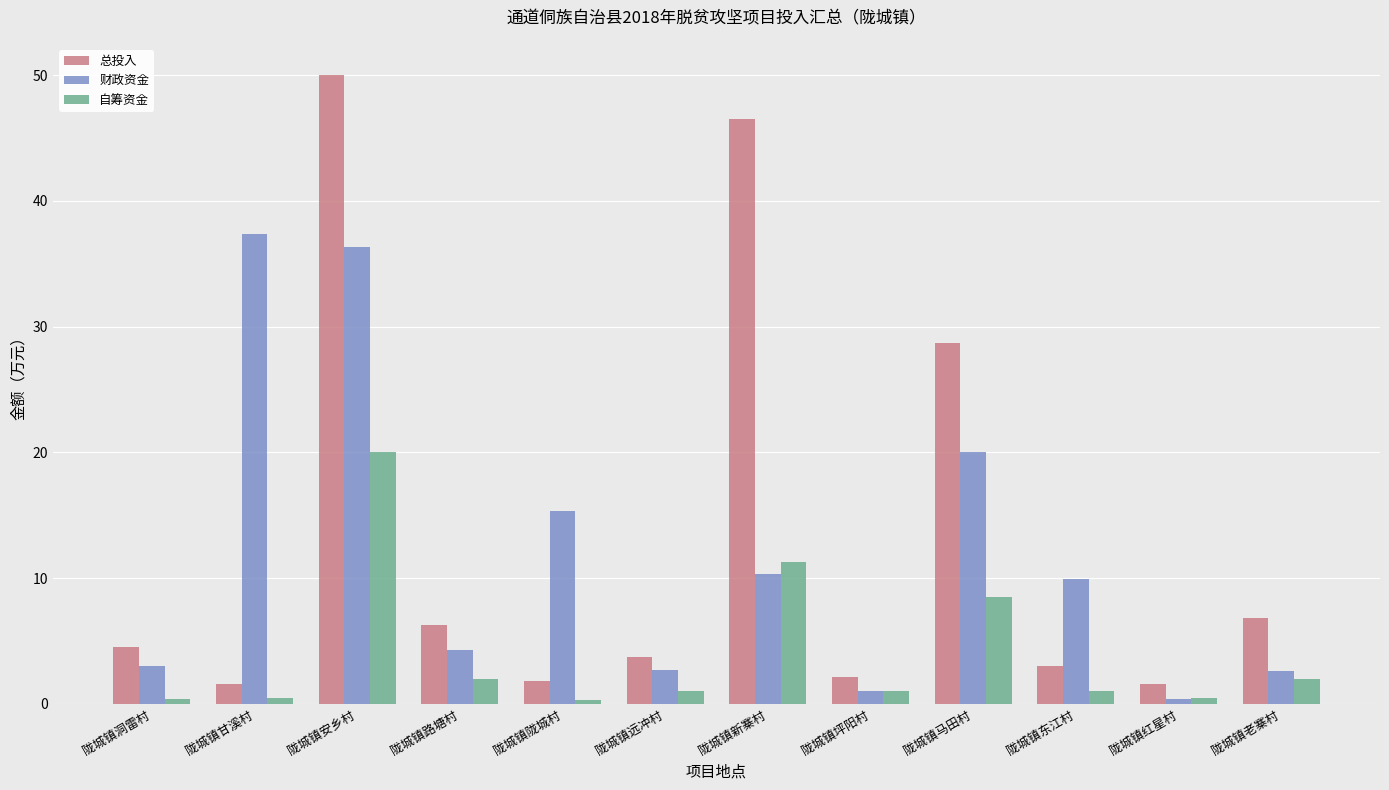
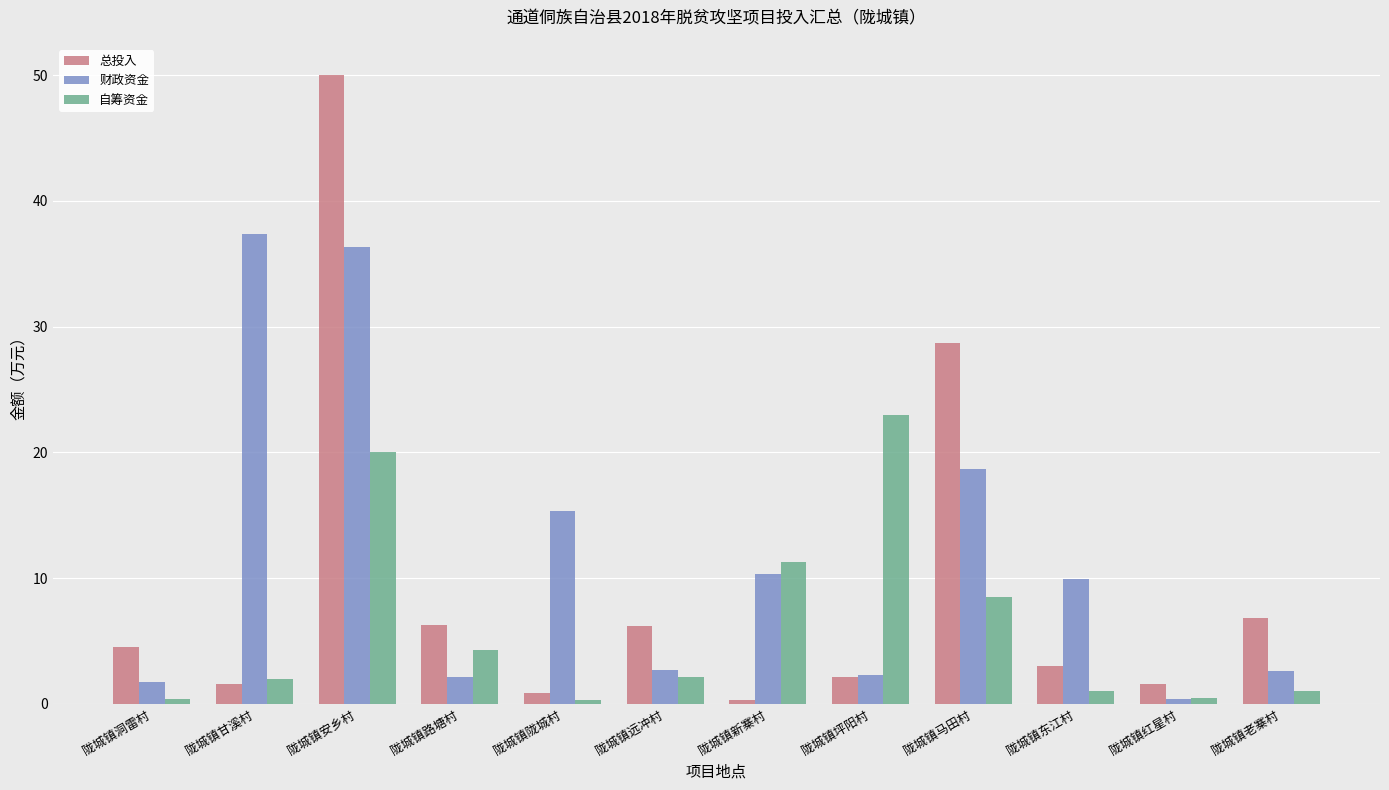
财政资金, 陇城镇洞雷村: 3.0 -> 1.7
自筹资金, 陇城镇甘溪村: 0.5 -> 2.0
财政资金, 陇城镇路塘村: 4.3 -> 2.1
自筹资金, 陇城镇路塘村: 2.0 -> 4.3
总投入, 陇城镇陇城村: 1.8 -> 0.9
总投入, 陇城镇远冲村: 3.7 -> 6.2
自筹资金, 陇城镇远冲村: 1.0 -> 2.1
总投入, 陇城镇新寨村: 46.5 -> 0.3
财政资金, 陇城镇坪阳村: 1.0 -> 2.3
自筹资金, 陇城镇坪阳村: 1 -> 23
财政资金, 陇城镇马田村: 20.0 -> 18.7
自筹资金, 陇城镇老寨村: 2 -> 1
